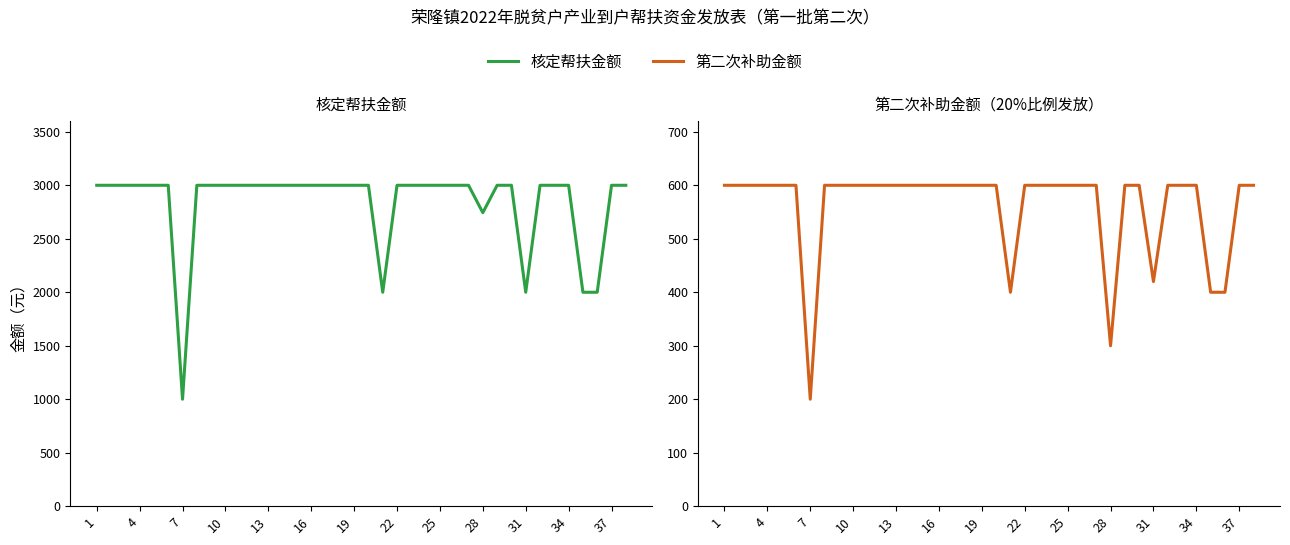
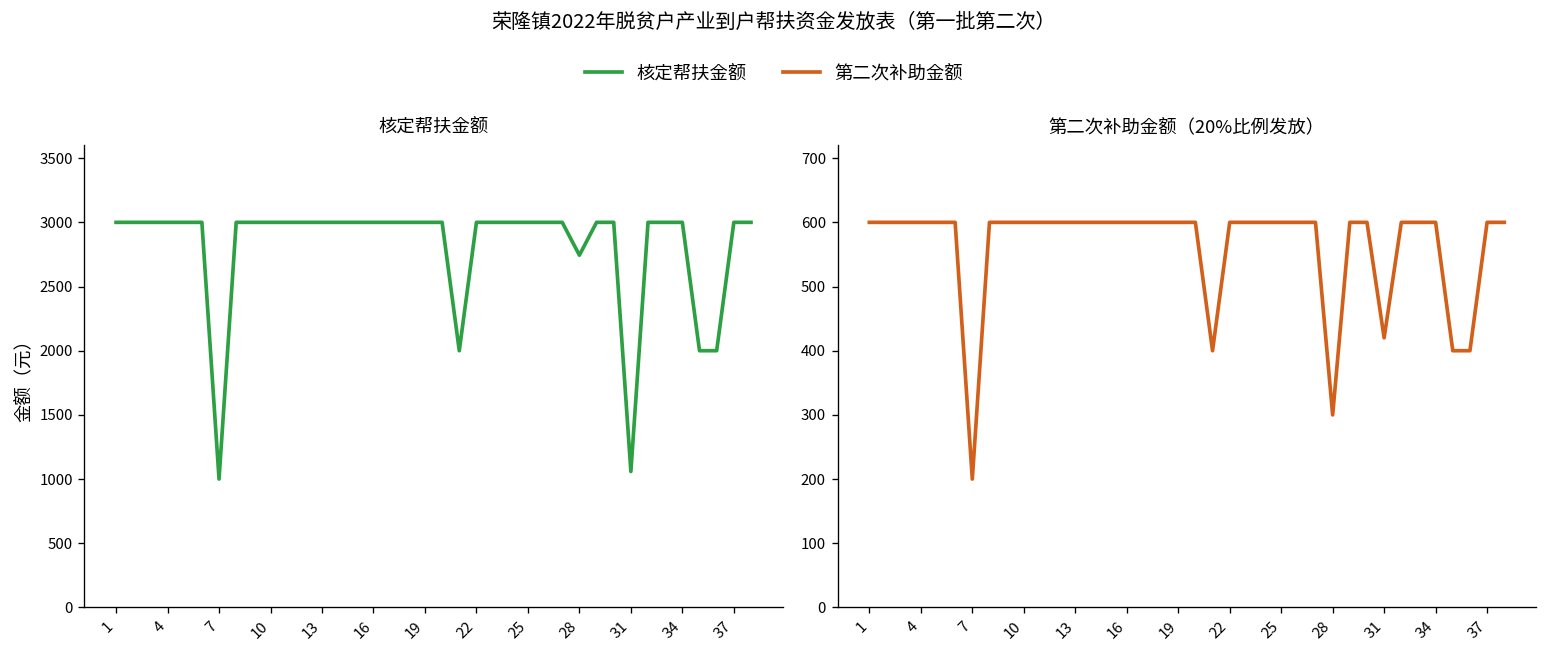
核定帮扶金额, 31: 2000 -> 1060
